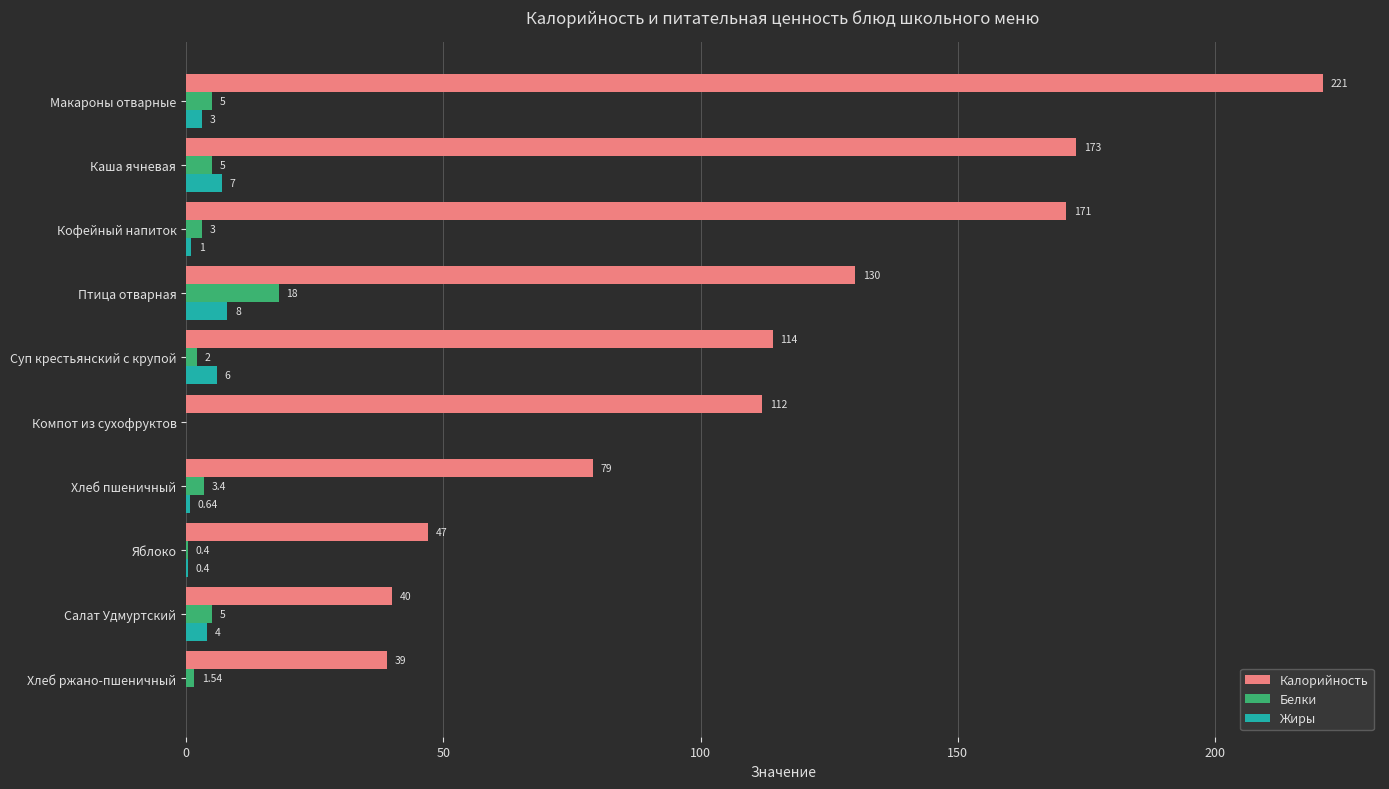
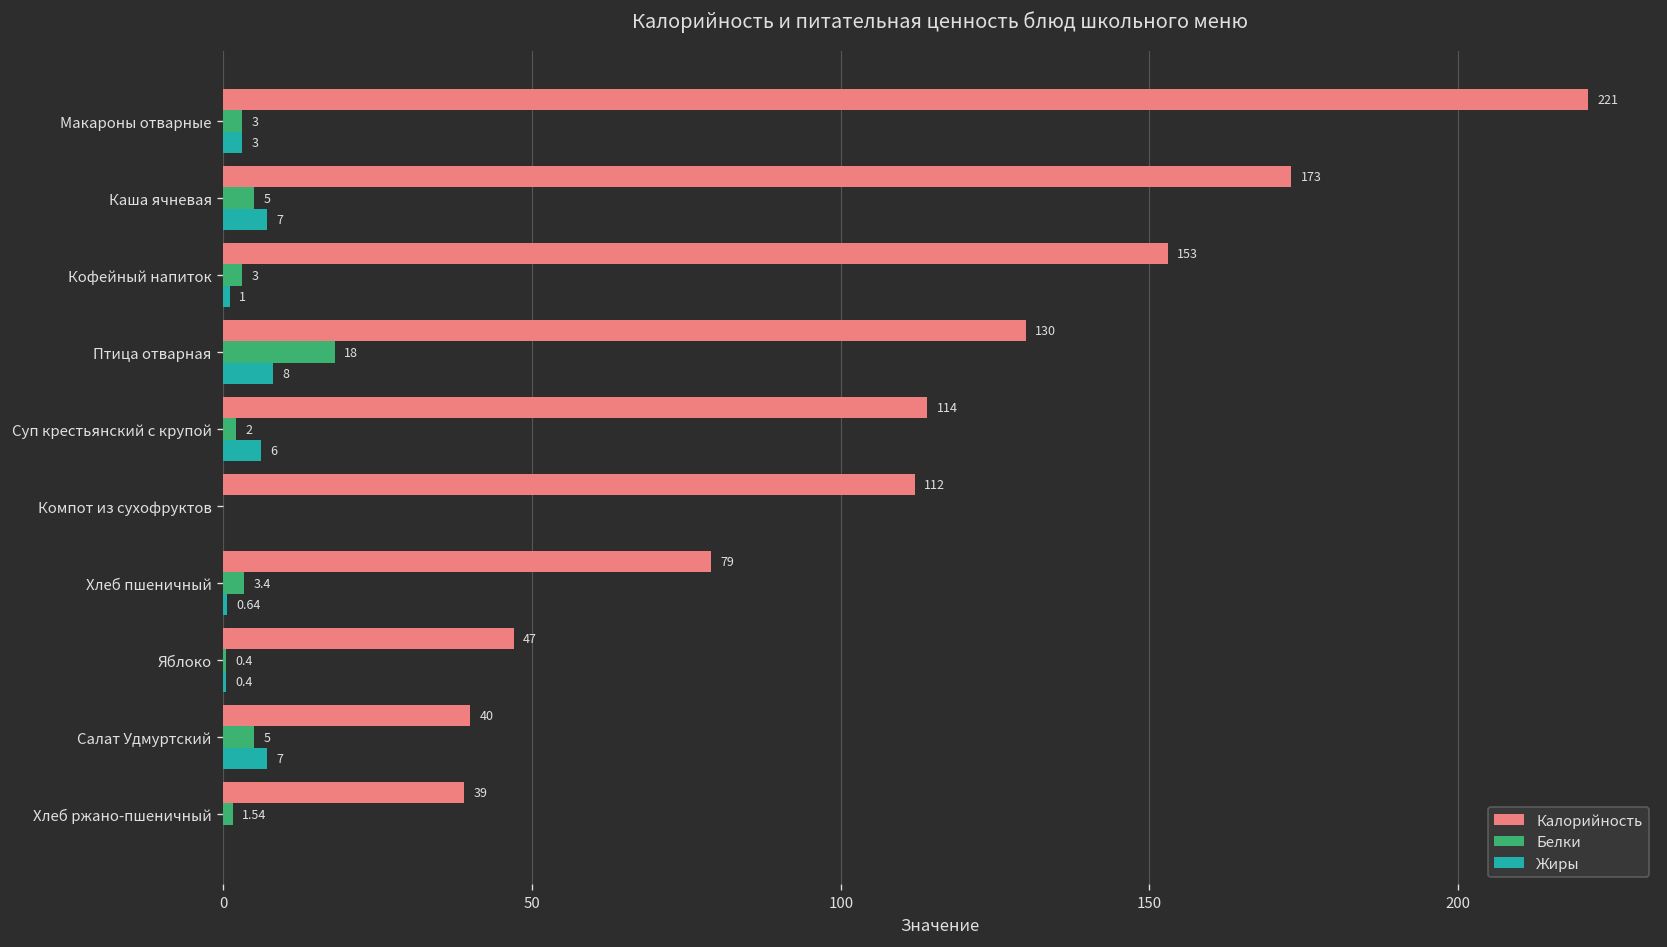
Белки, Макароны отварные: 5 -> 3
Калорийность, Кофейный напиток: 171 -> 153
Жиры, Салат Удмуртский: 4 -> 7
